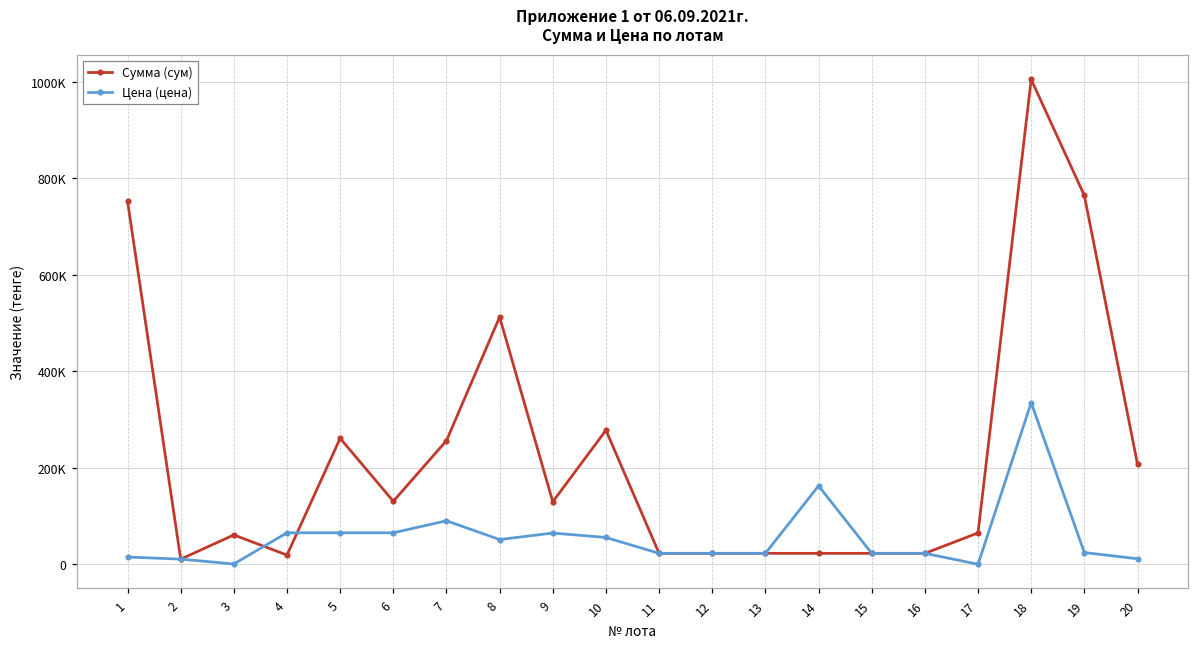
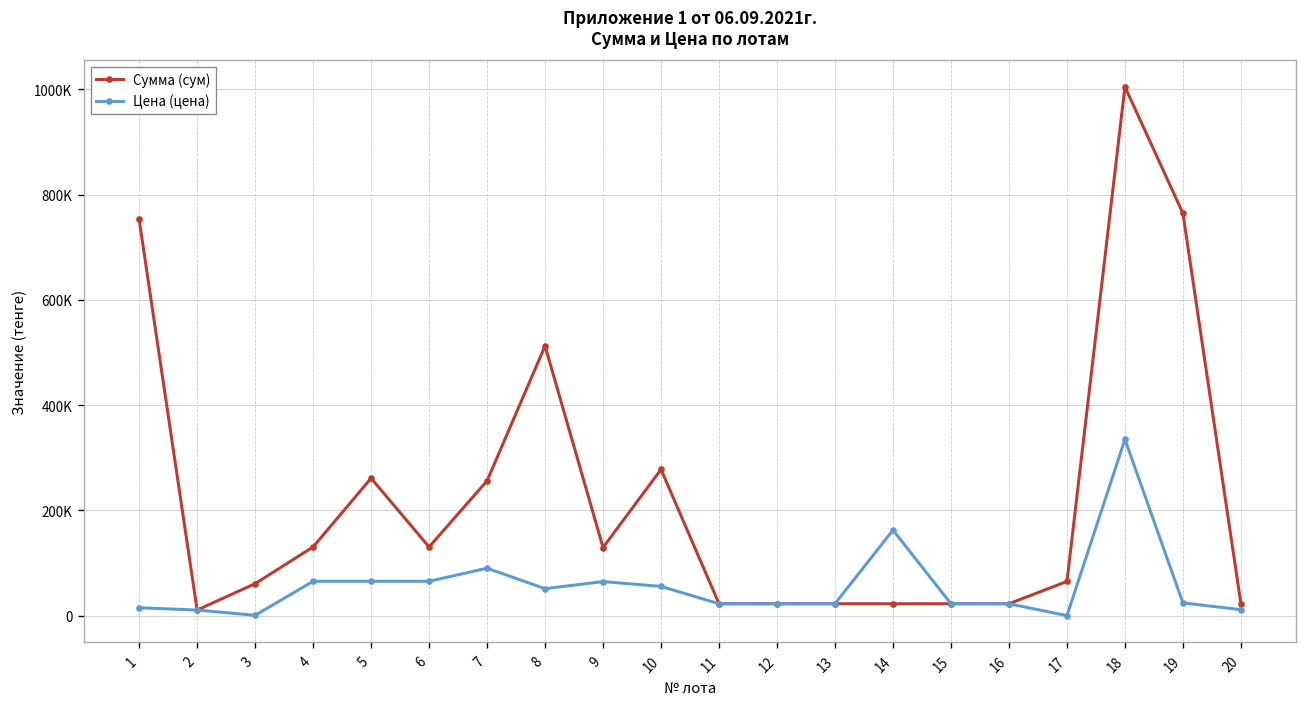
Сумма (сум), 4: 20000 -> 130000
Сумма (сум), 20: 210000 -> 20000
